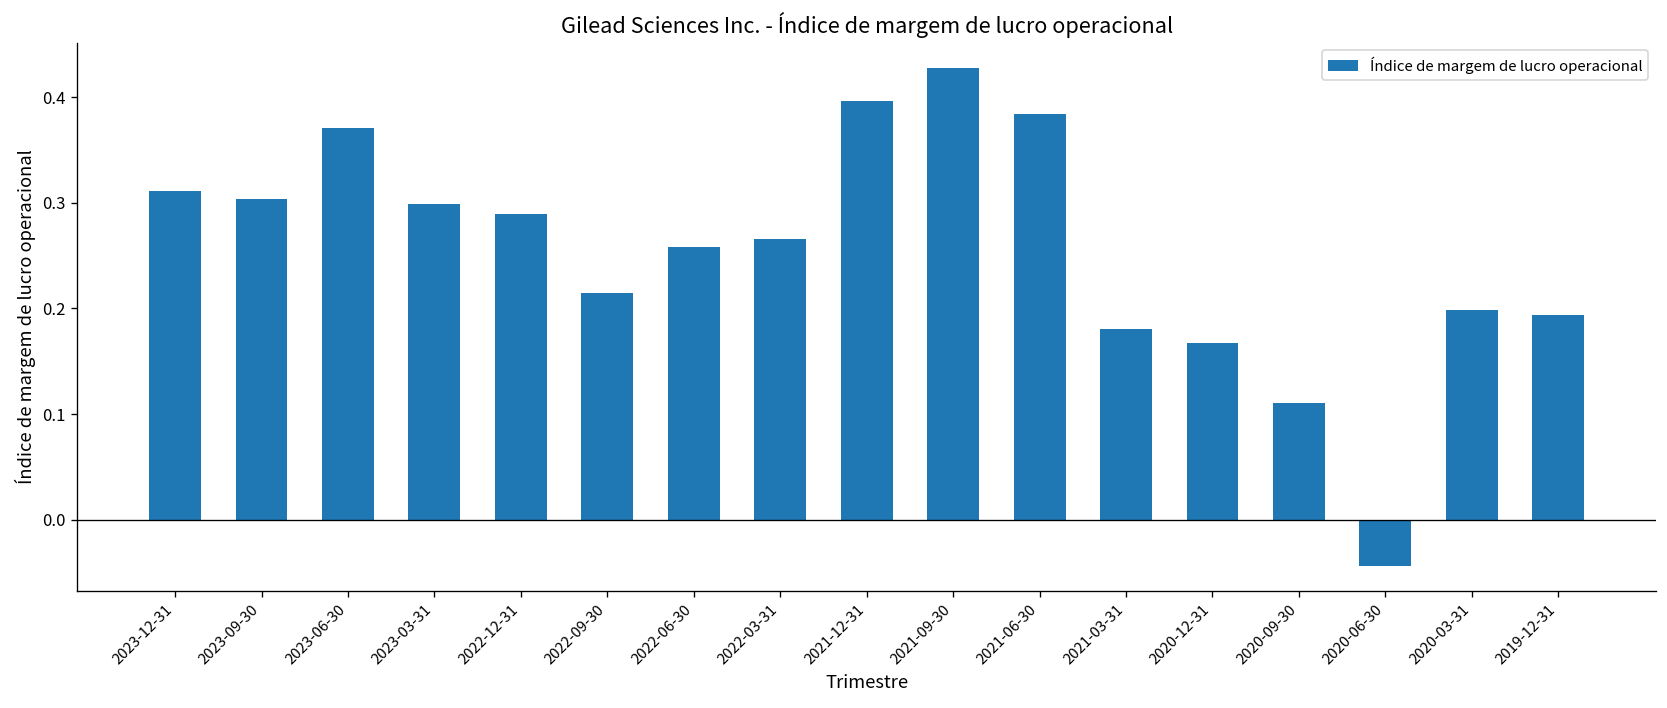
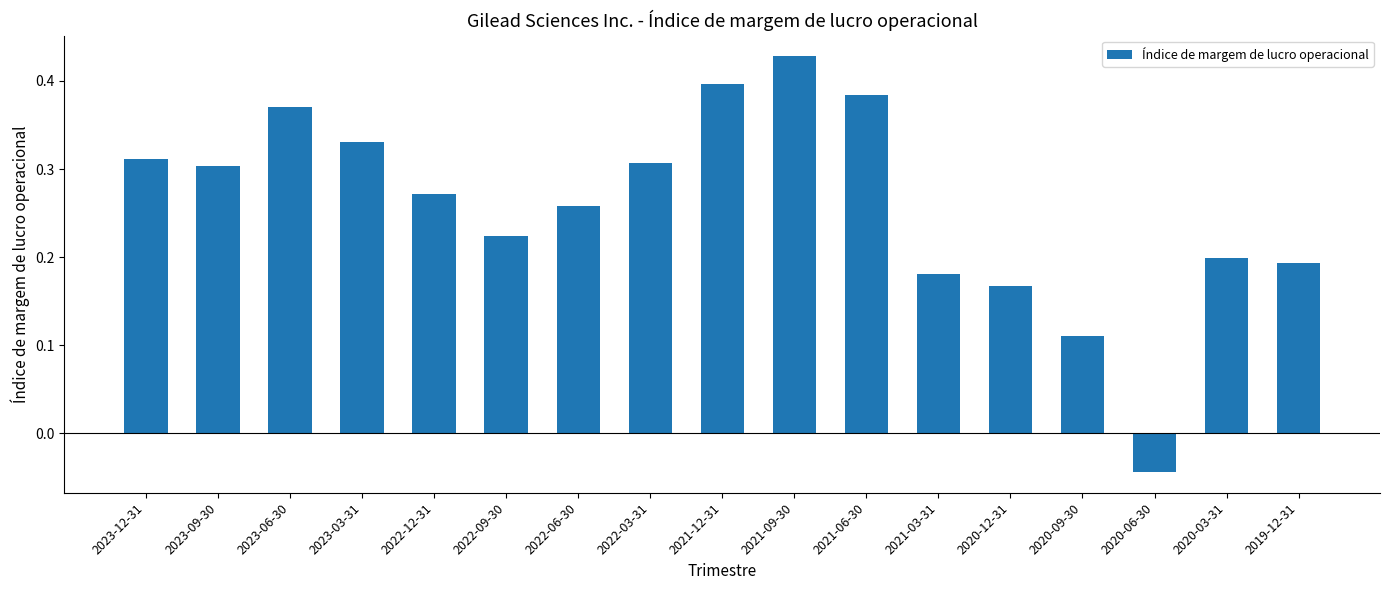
2023-03-31: 0.30 -> 0.33
2022-12-31: 0.29 -> 0.27
2022-09-30: 0.21 -> 0.22
2022-03-31: 0.27 -> 0.31
